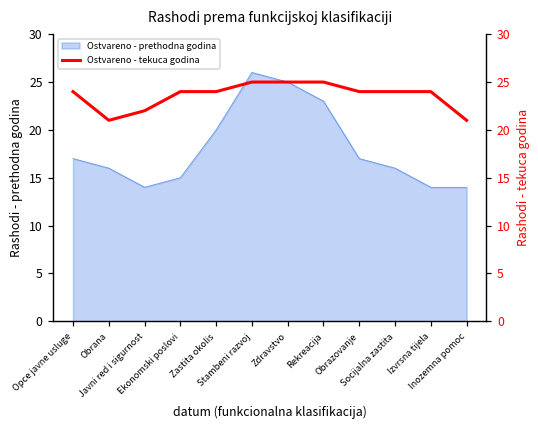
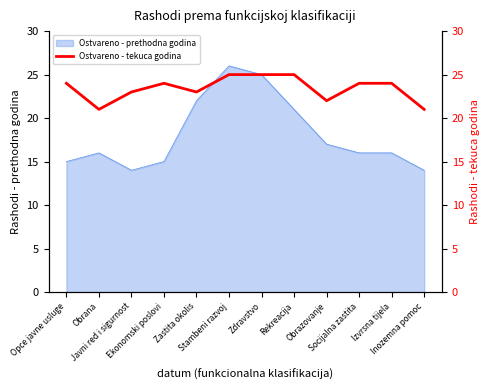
Ostvareno - prethodna godina, Opce javne usluge: 17 -> 15
Ostvareno - prethodna godina, Zastita okolis: 20 -> 22
Ostvareno - prethodna godina, Rekreacija: 23 -> 21
Ostvareno - prethodna godina, Izvrsna tijela: 14 -> 16
Ostvareno - tekuca godina, Javni red i sigurnost: 22 -> 23
Ostvareno - tekuca godina, Zastita okolis: 24 -> 23
Ostvareno - tekuca godina, Obrazovanje: 24 -> 22
